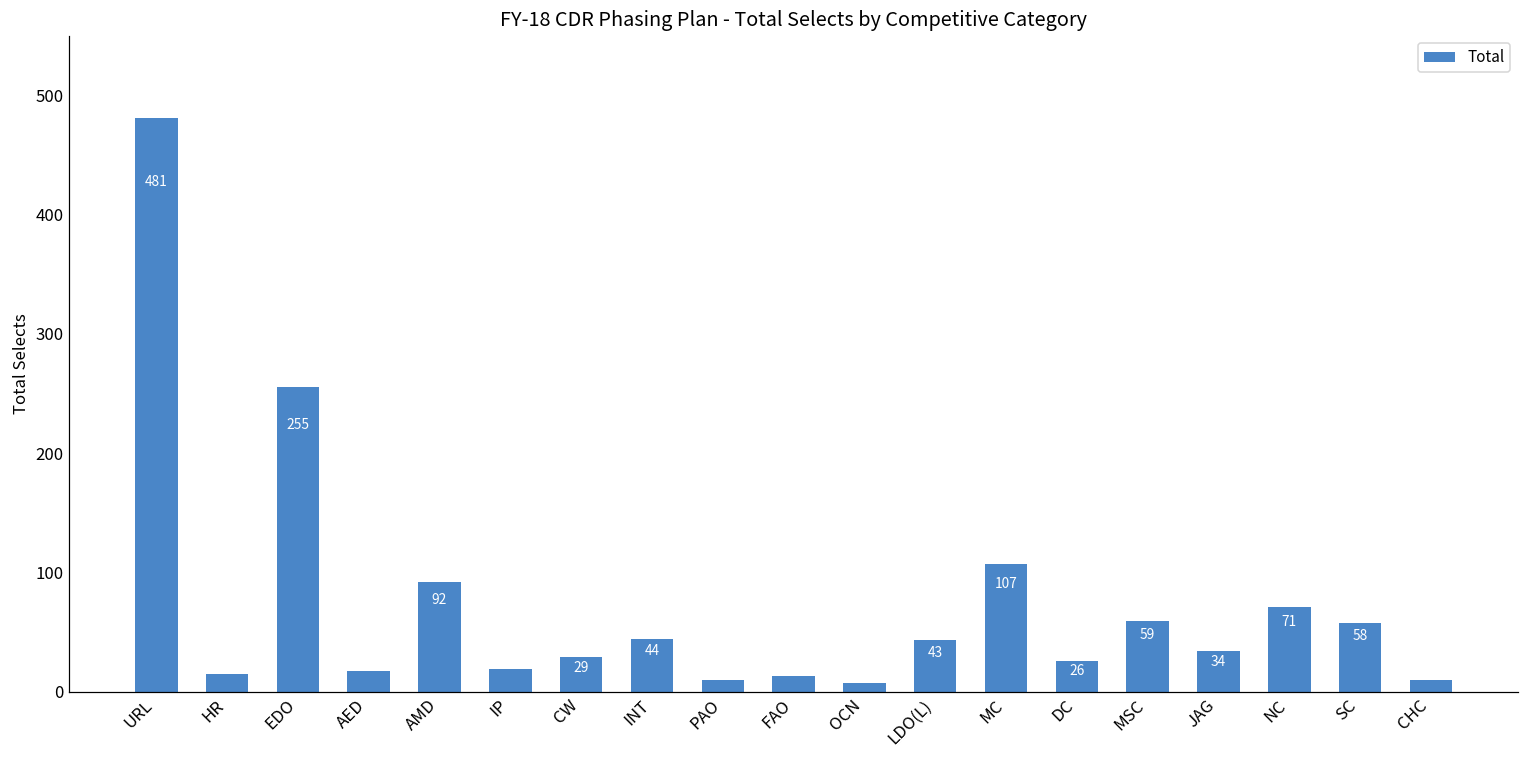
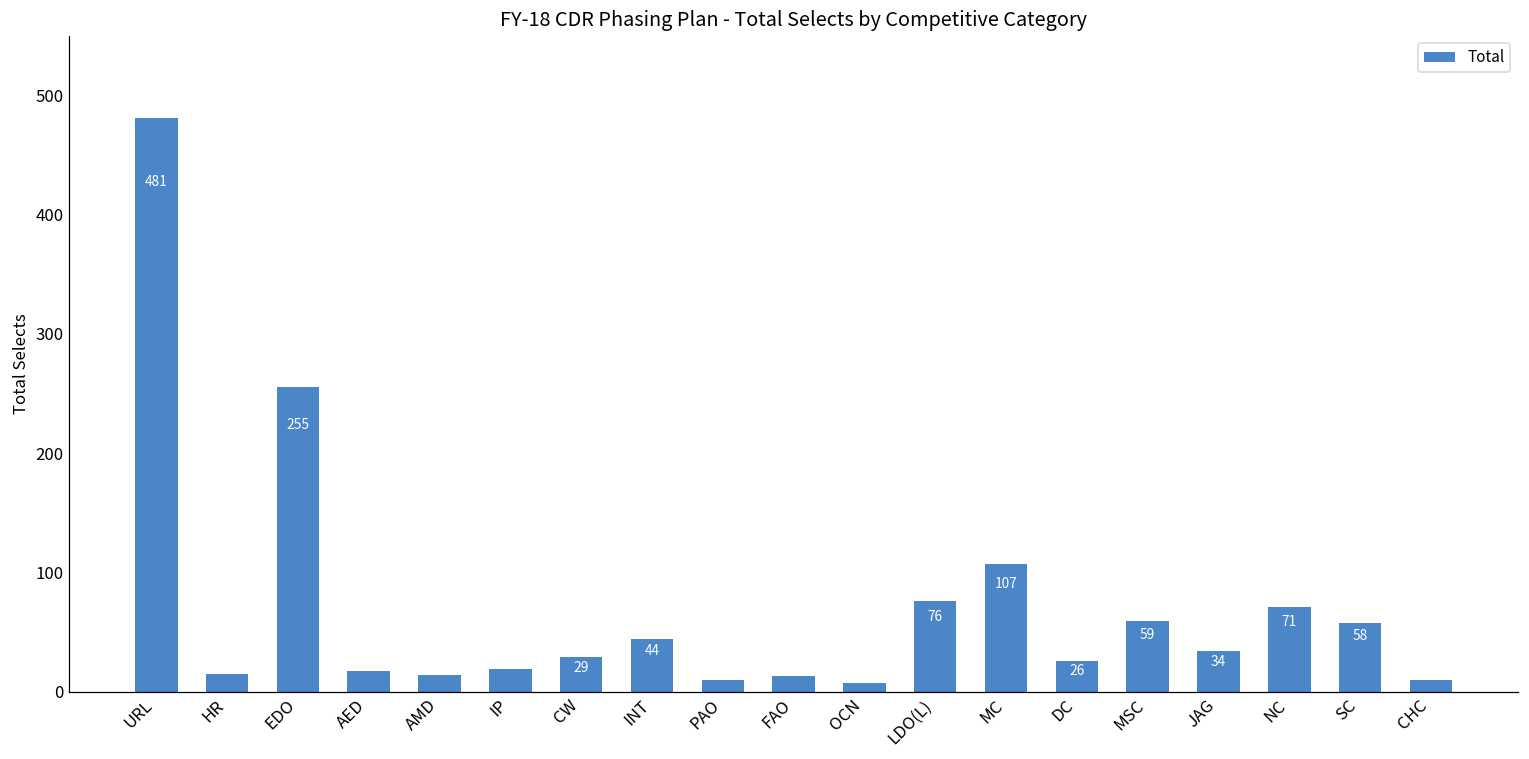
AMD: 92 -> 14
LDO(L): 43 -> 76
